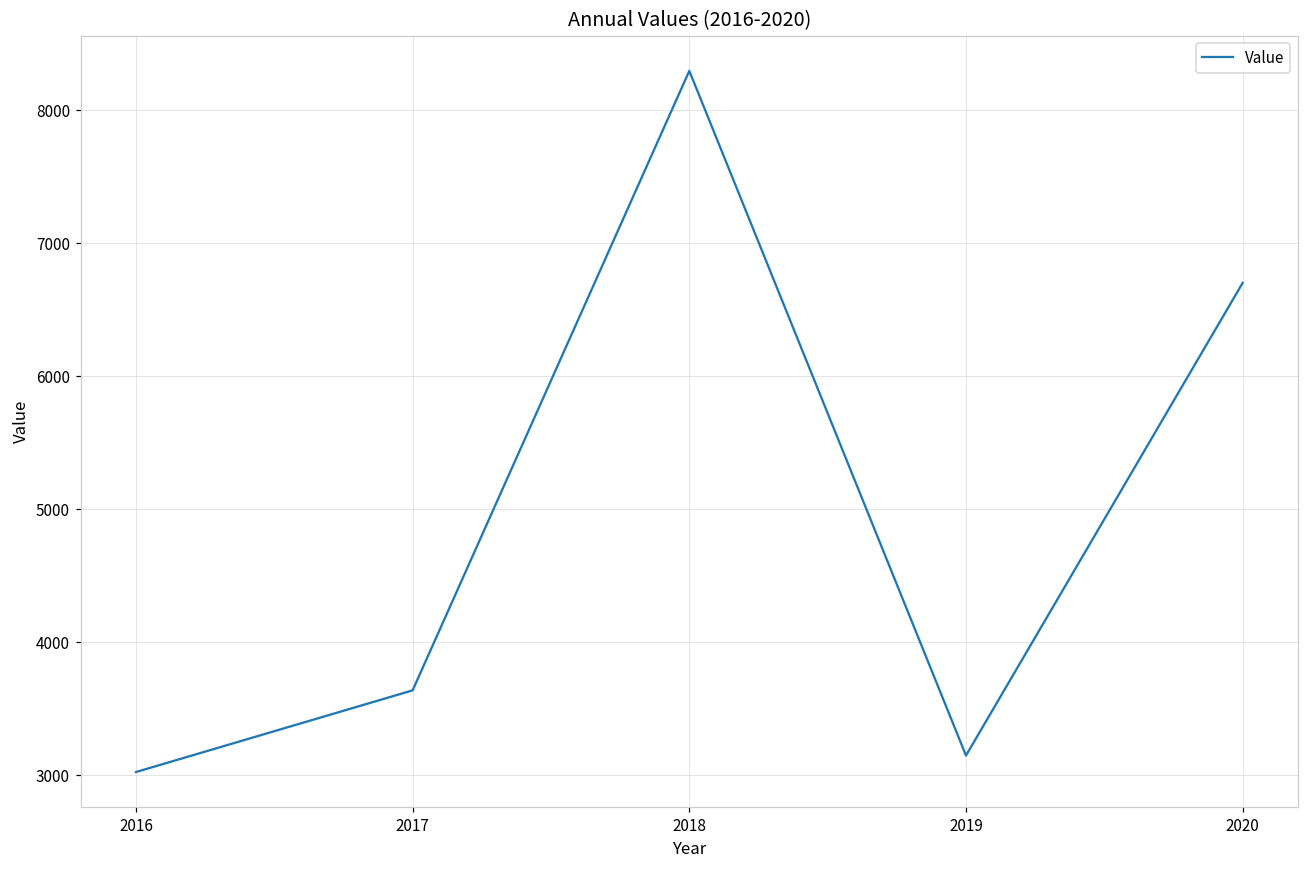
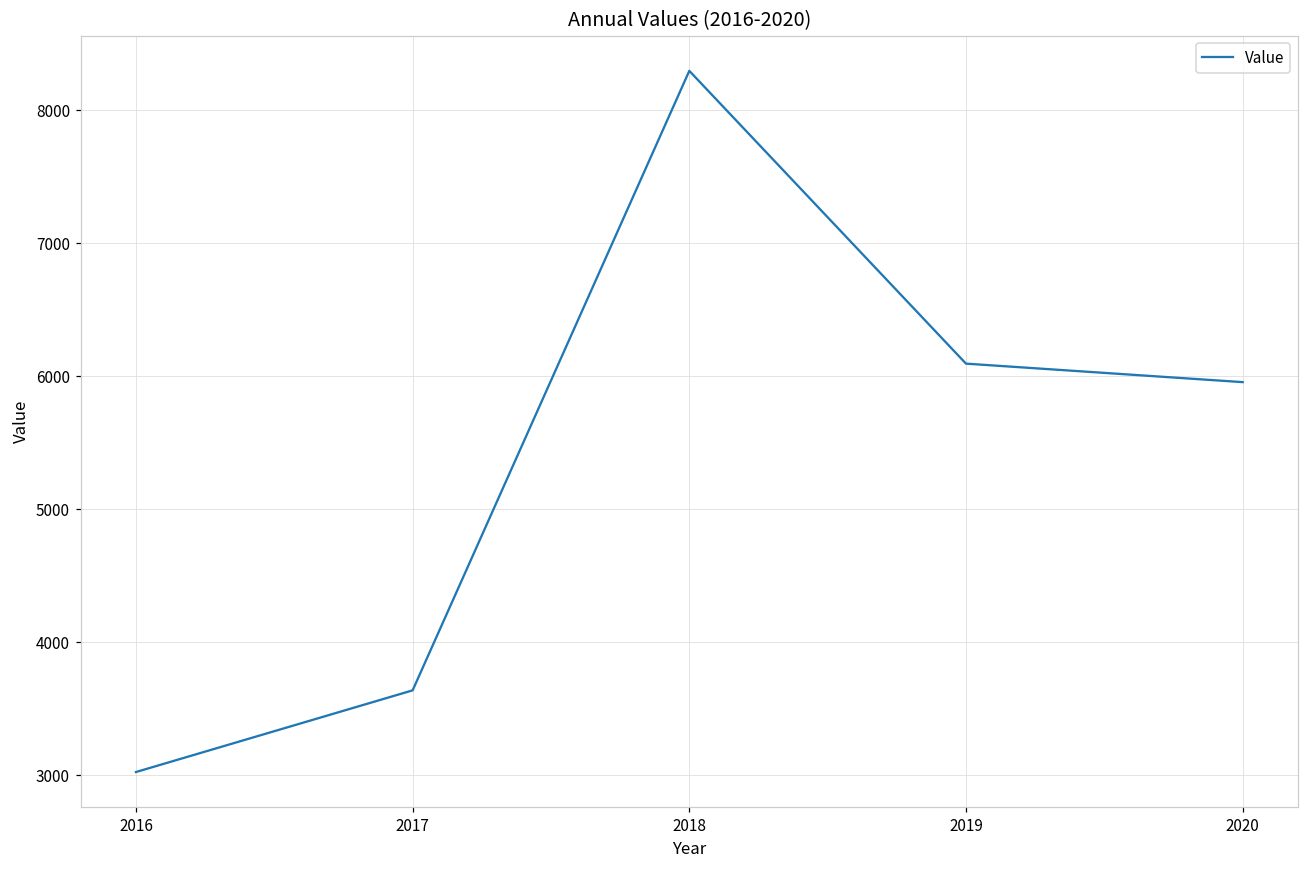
2019: 3150 -> 6090
2020: 6700 -> 5960
